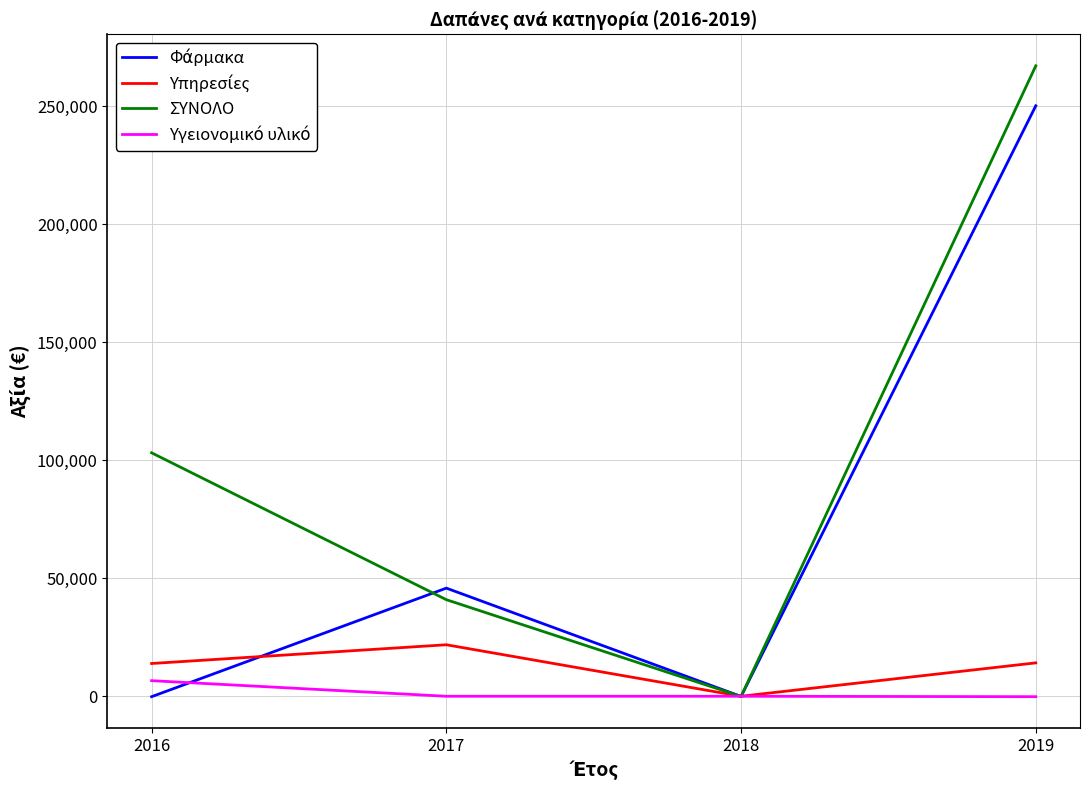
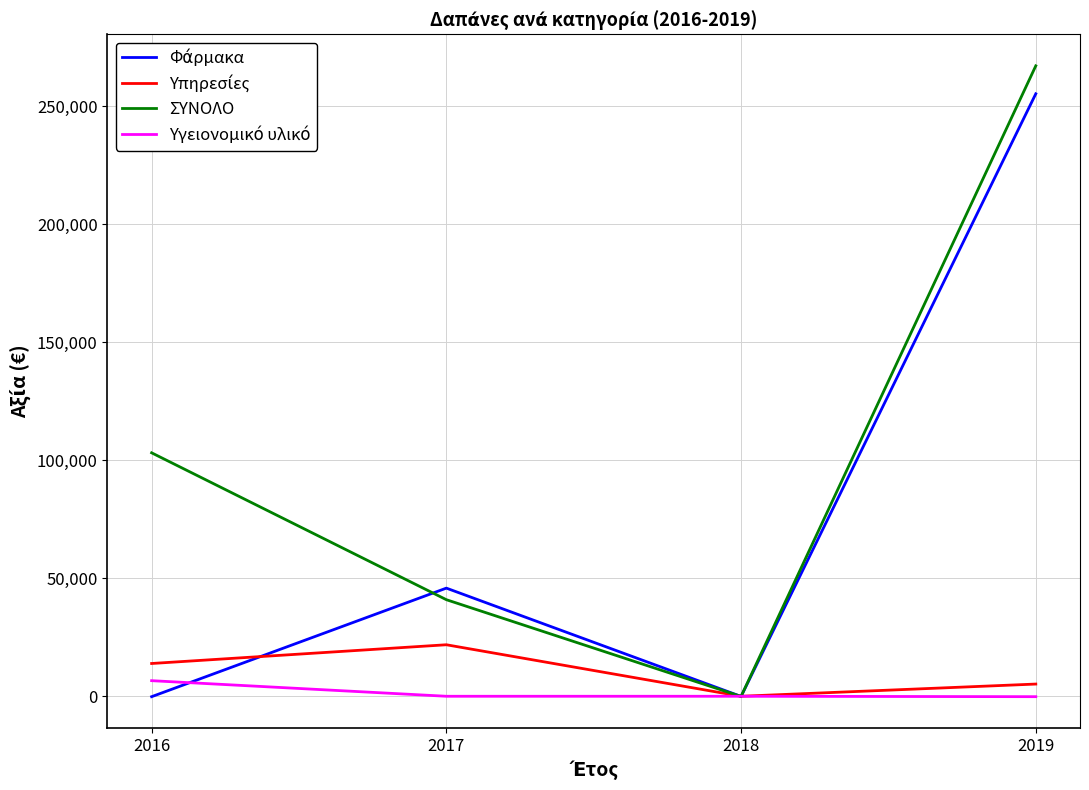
Φάρμακα, 2019: 250,000 -> 255,000
Υπηρεσίες, 2019: 14,000 -> 5,000
